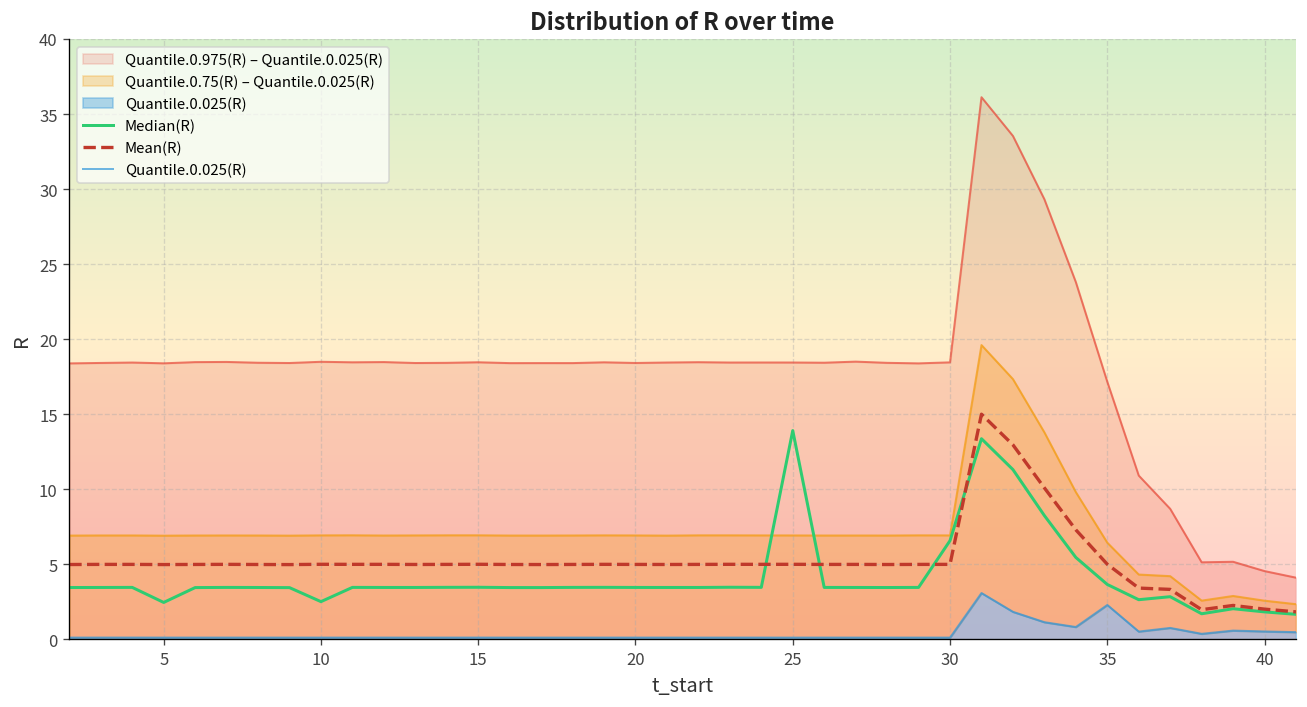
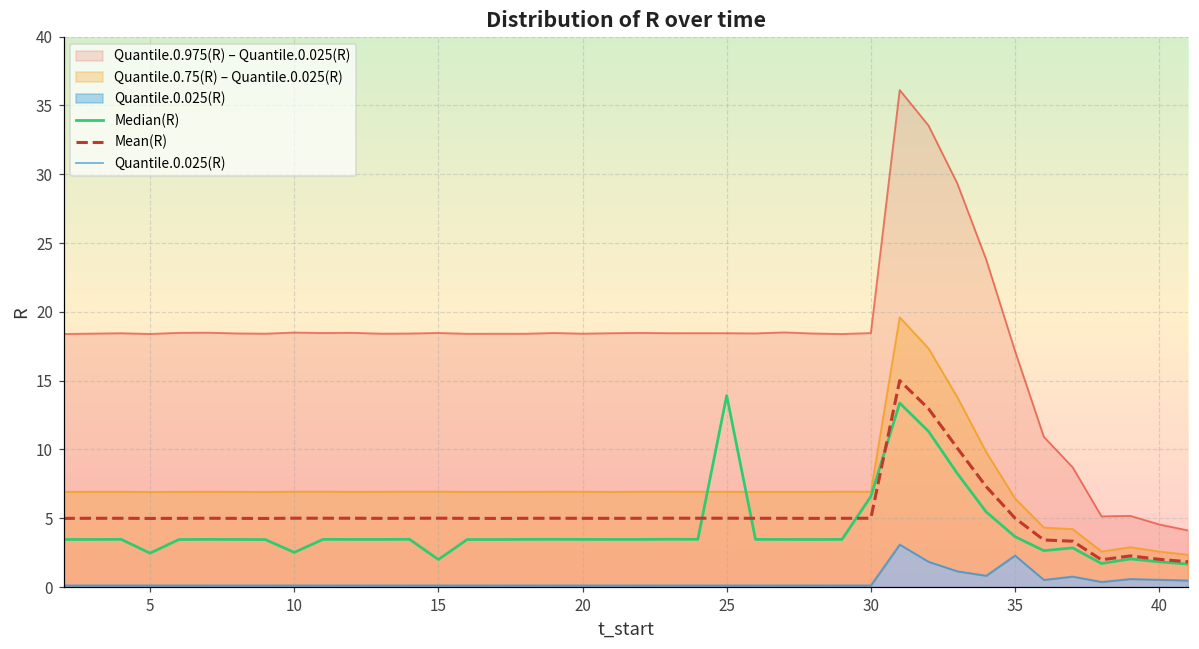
Median(R), 15: 3.5 -> 2.0
